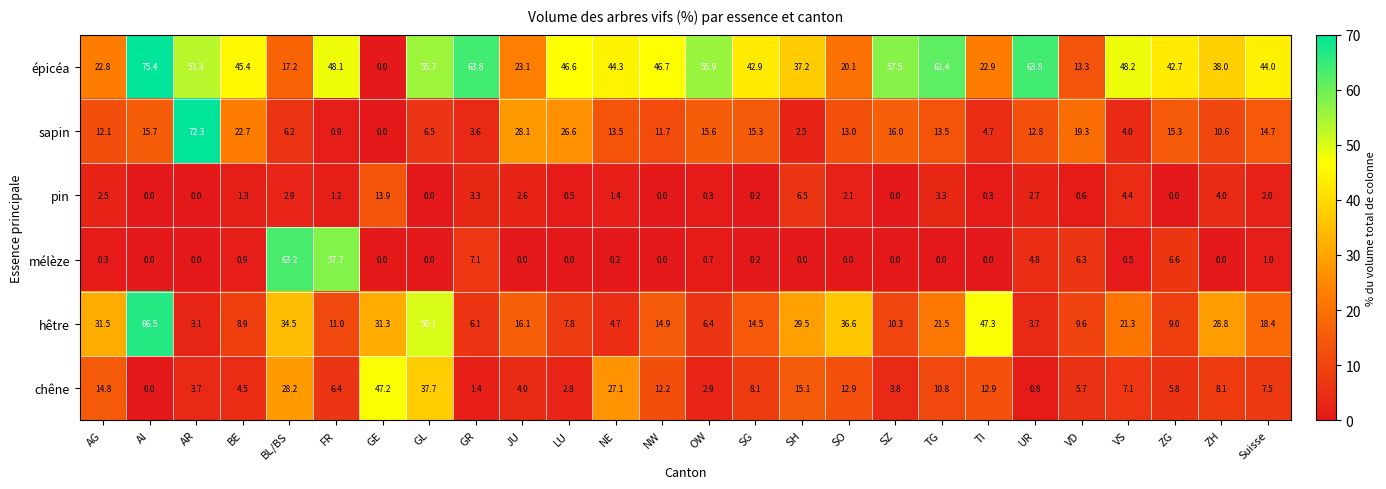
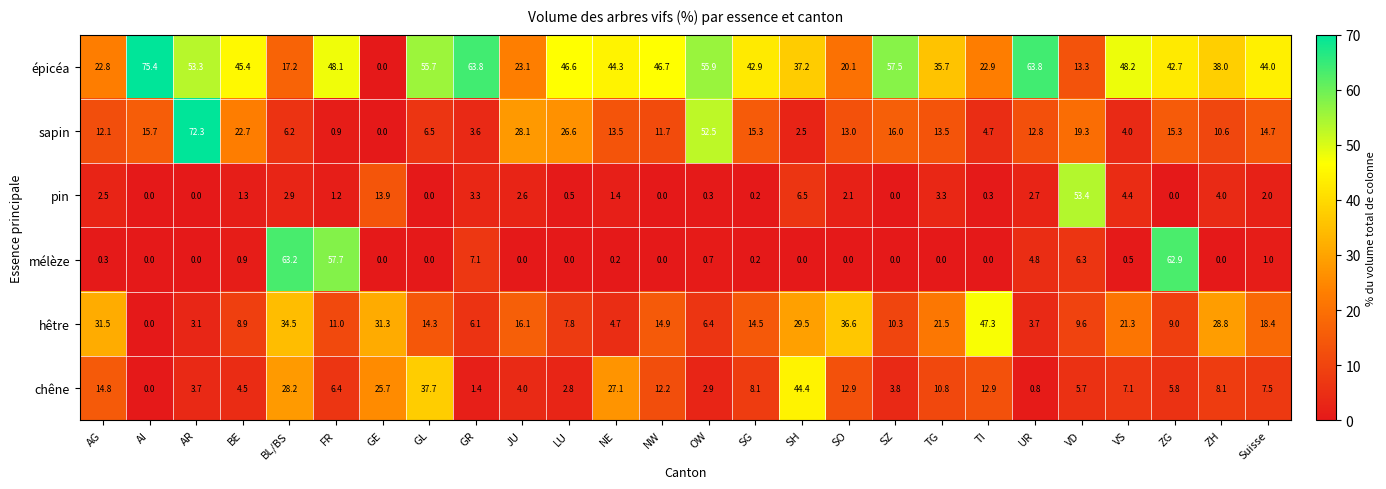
épicéa, TG: 61.4 -> 35.7
sapin, OW: 15.6 -> 52.5
pin, VD: 0.6 -> 53.4
mélèze, ZG: 6.6 -> 62.9
hêtre, AI: 66.5 -> 0.0
hêtre, GL: 50.1 -> 14.3
chêne, GE: 47.2 -> 25.7
chêne, SH: 15.1 -> 44.4
